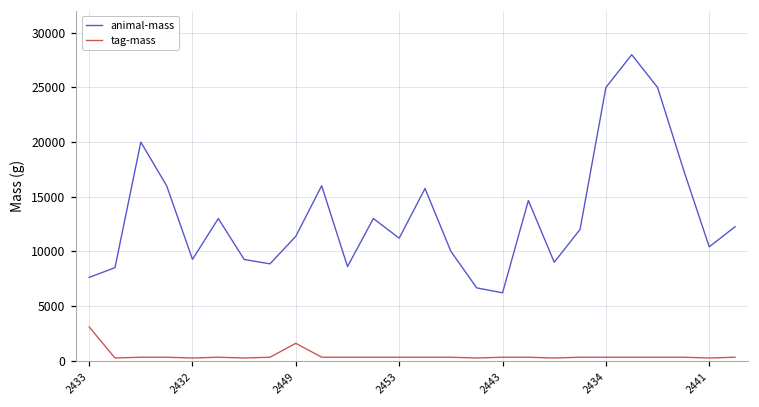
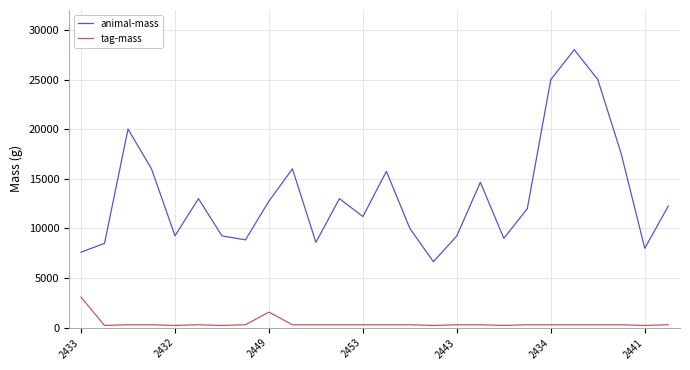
animal-mass, 2449: 11000 -> 13000
animal-mass, 2443: 6000 -> 9000
animal-mass, 2441: 10000 -> 8000
